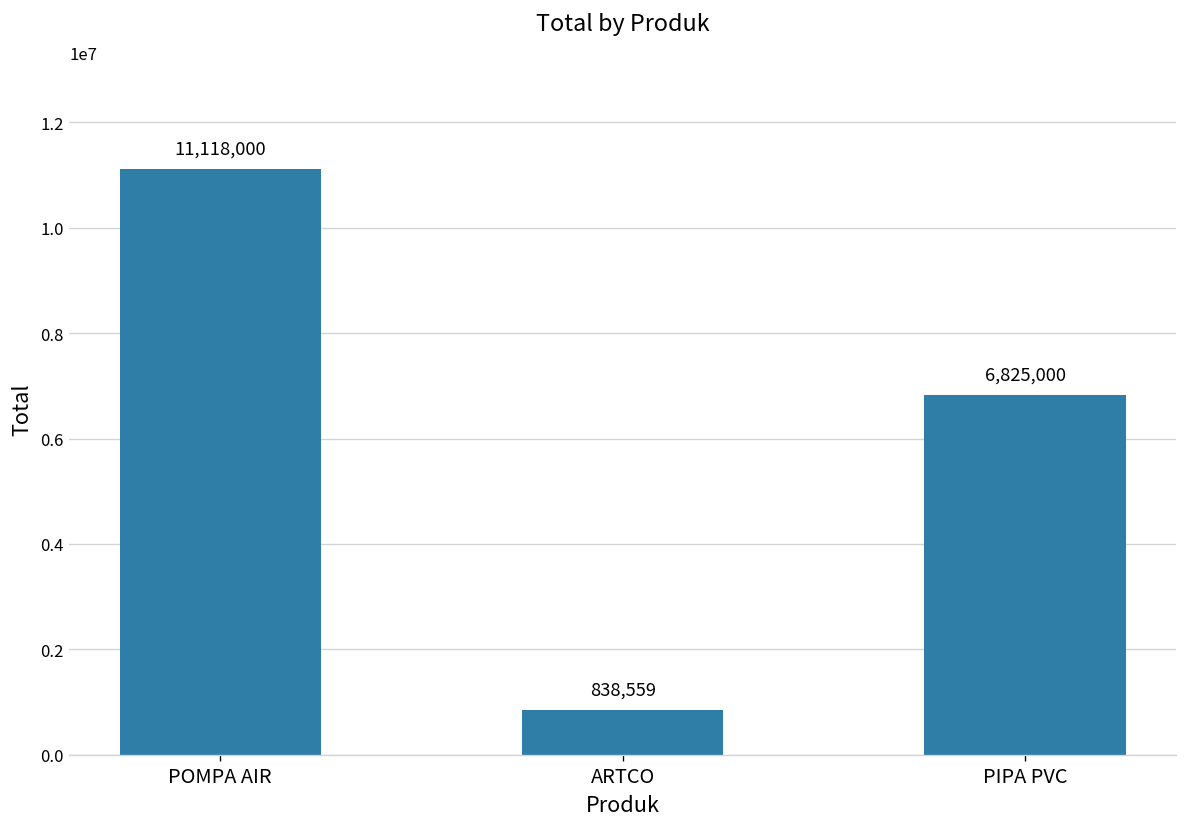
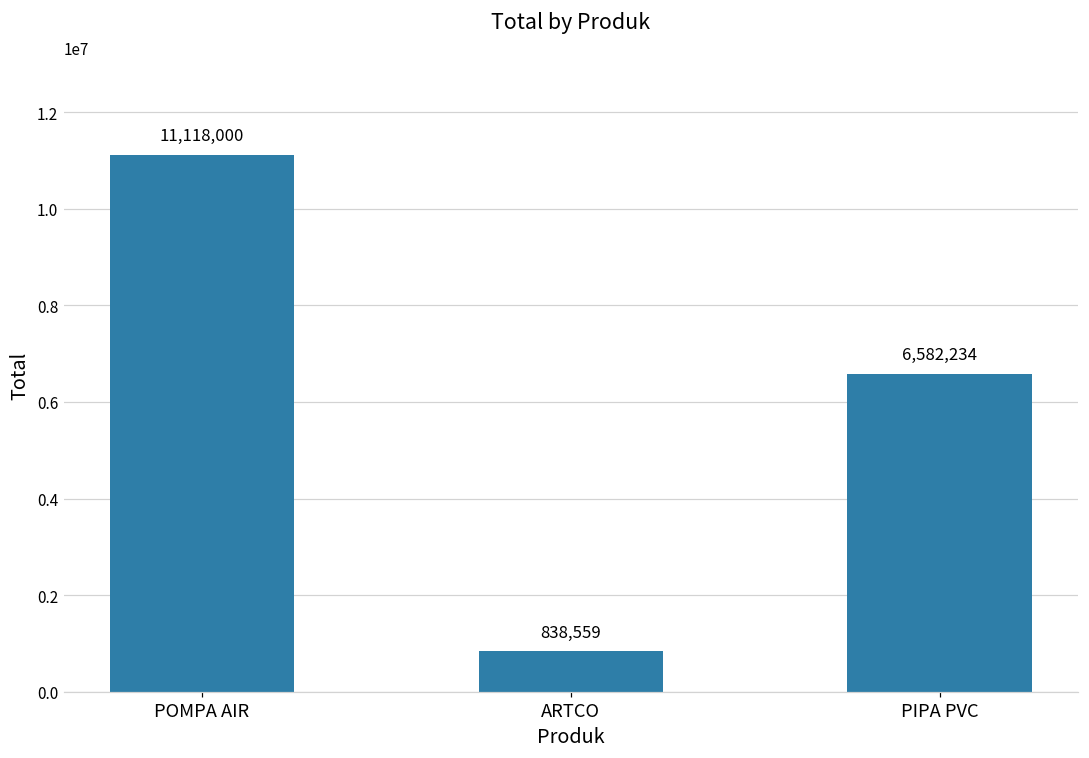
PIPA PVC: 6,825,000 -> 6,582,234
